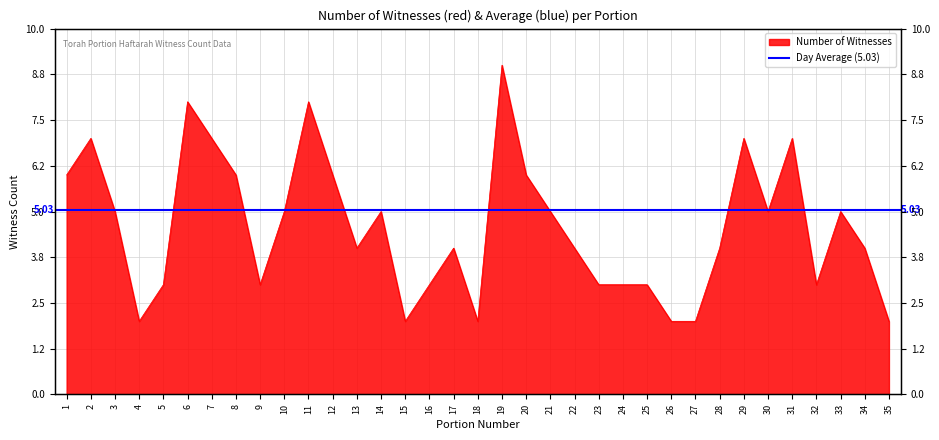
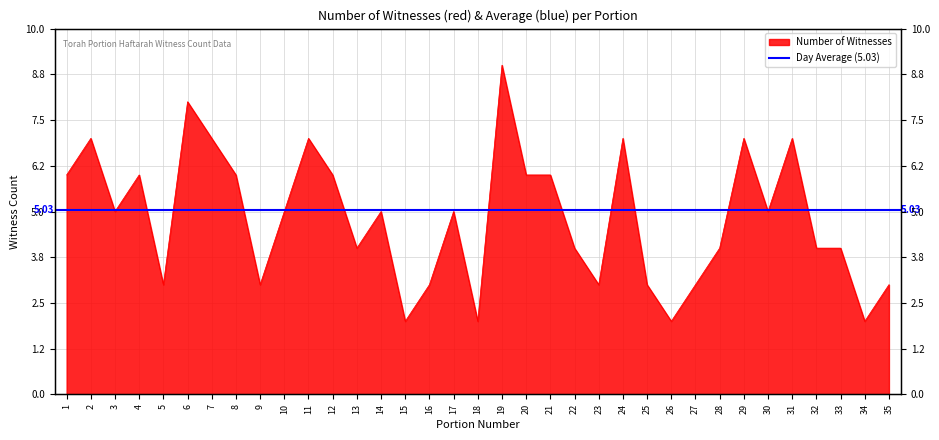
4: 2 -> 6
11: 8 -> 7
17: 4 -> 5
21: 5 -> 6
24: 3 -> 7
27: 2 -> 3
32: 3 -> 4
33: 5 -> 4
34: 4 -> 2
35: 2 -> 3
